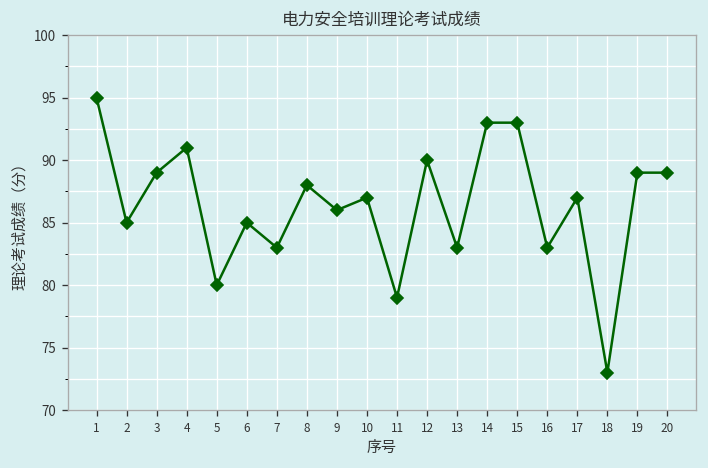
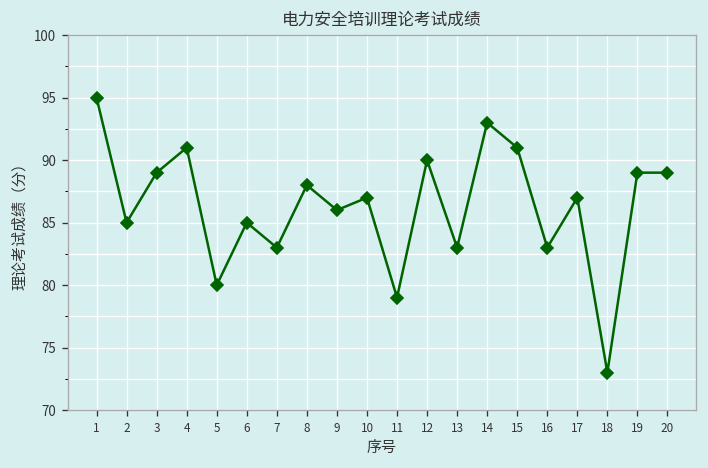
15: 93 -> 91
